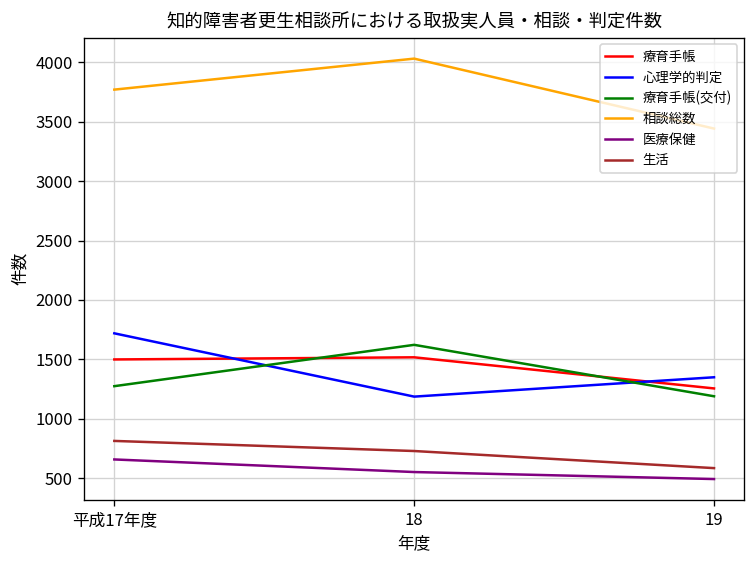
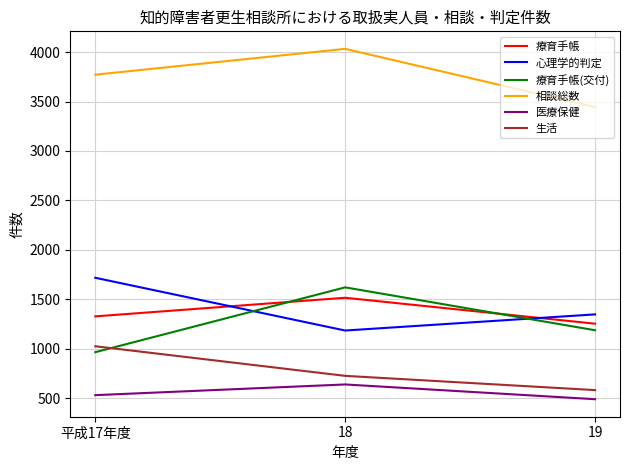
療育手帳, 平成17年度: 1500 -> 1300
療育手帳(交付), 平成17年度: 1300 -> 1000
医療保健, 平成17年度: 700 -> 500
生活, 平成17年度: 800 -> 1000
医療保健, 18: 550 -> 640
